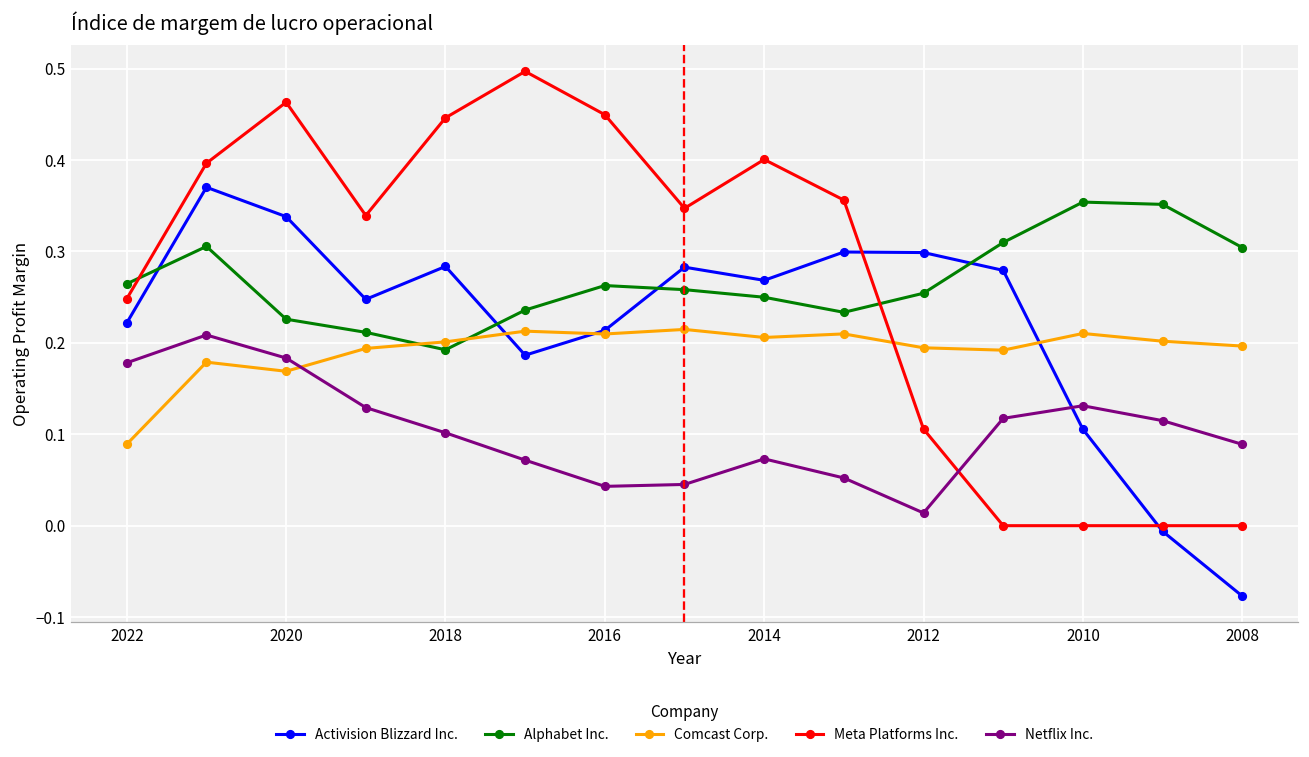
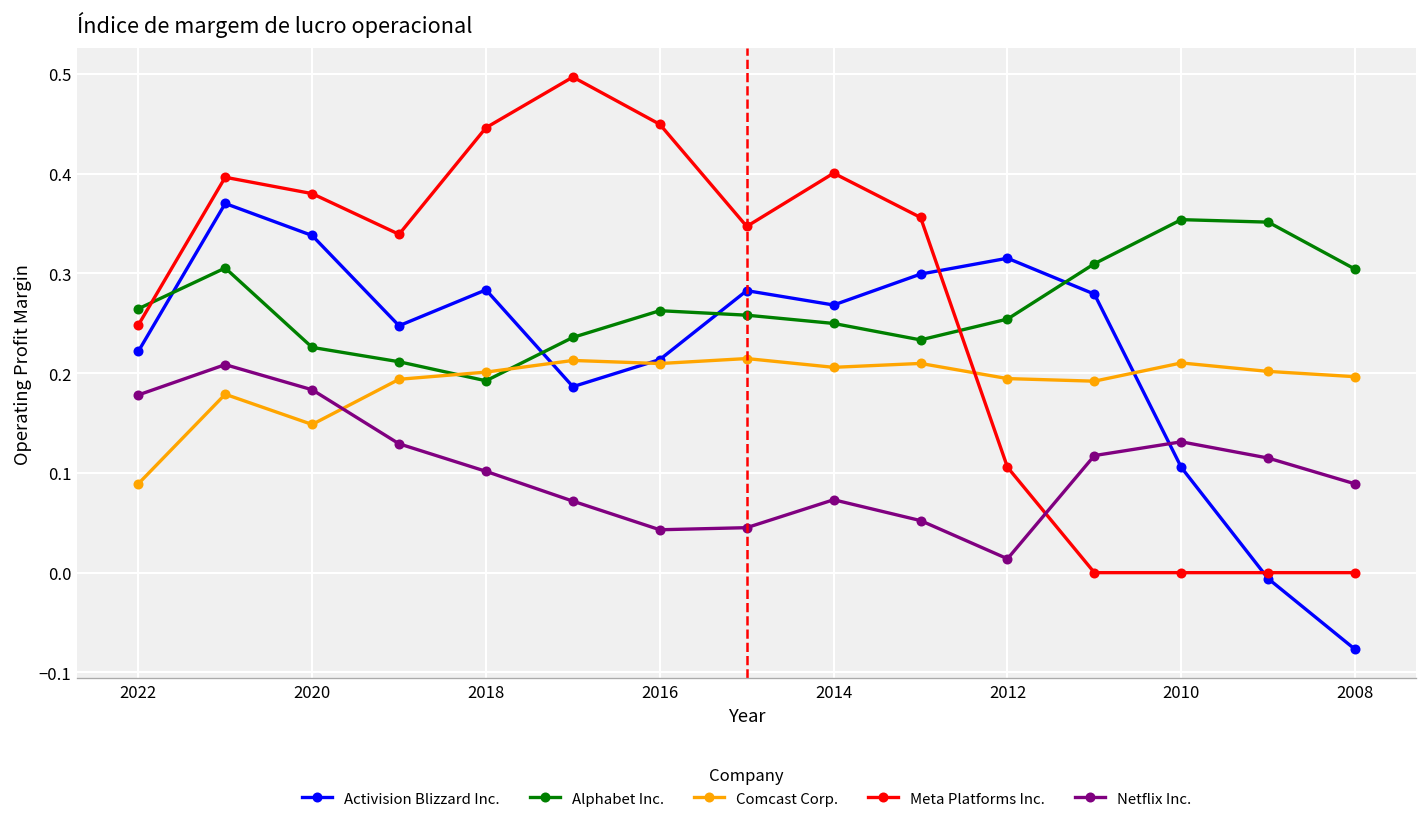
Comcast Corp., 2020: 0.17 -> 0.15
Meta Platforms Inc., 2020: 0.46 -> 0.38
Activision Blizzard Inc., 2012: 0.30 -> 0.32
